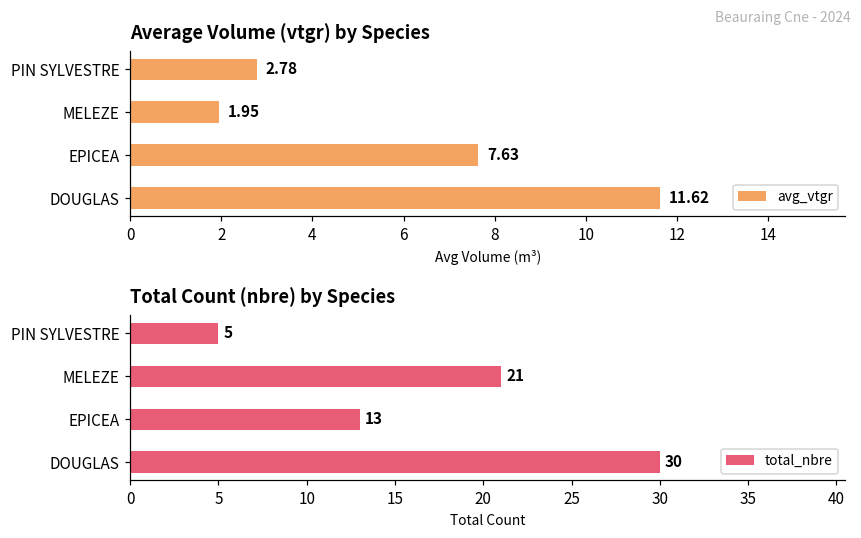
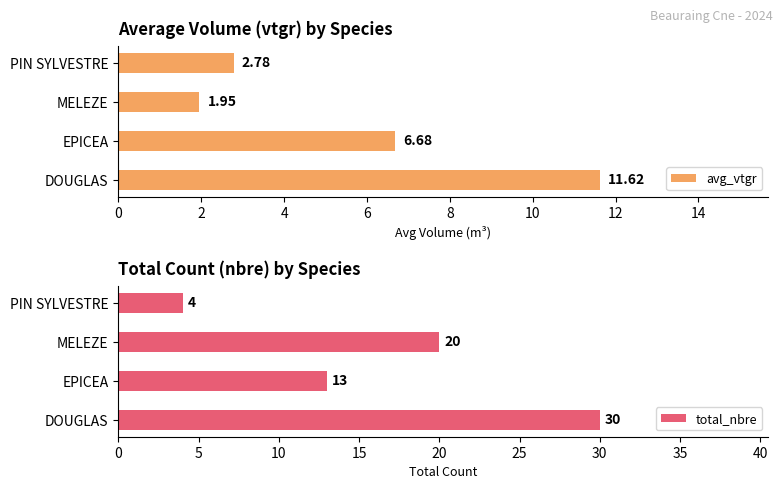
Average Volume (vtgr) by Species, EPICEA: 7.63 -> 6.68
Total Count (nbre) by Species, PIN SYLVESTRE: 5 -> 4
Total Count (nbre) by Species, MELEZE: 21 -> 20
